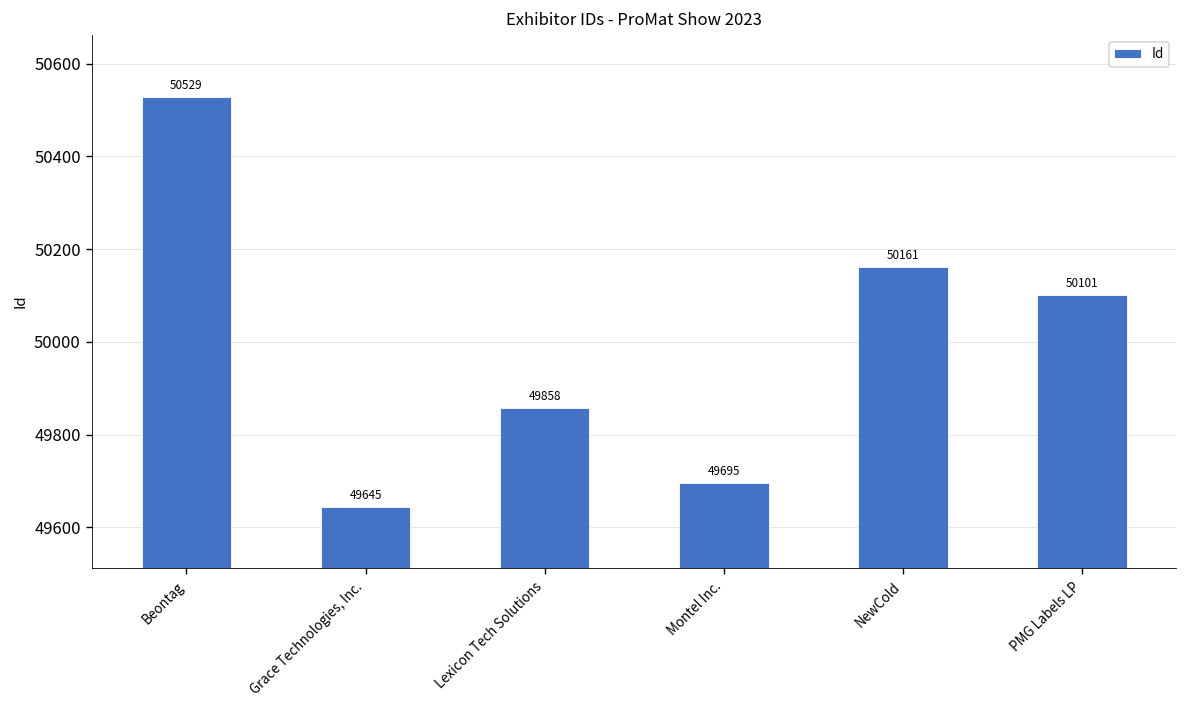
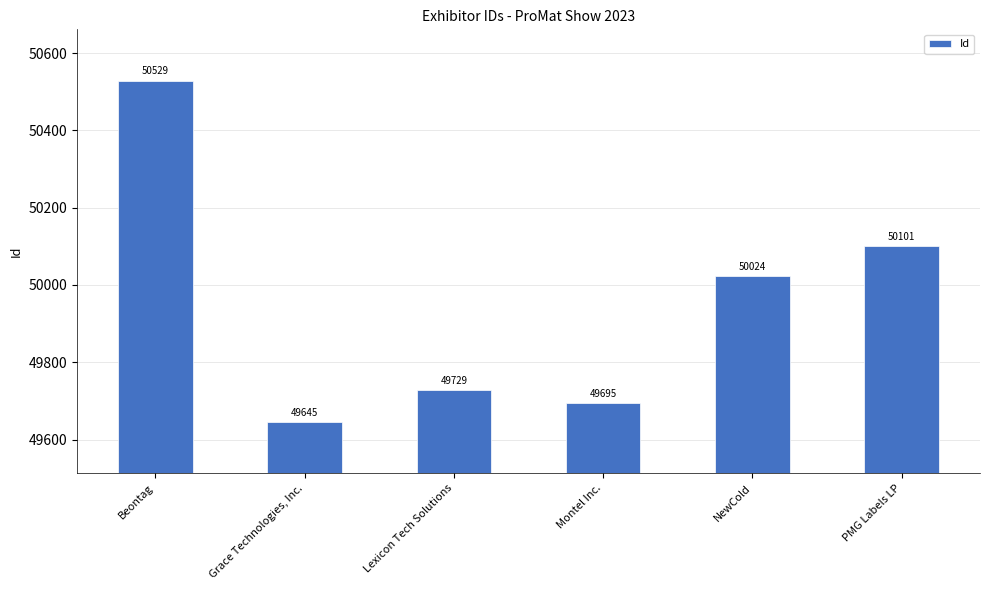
Lexicon Tech Solutions: 49858 -> 49729
NewCold: 50161 -> 50024
